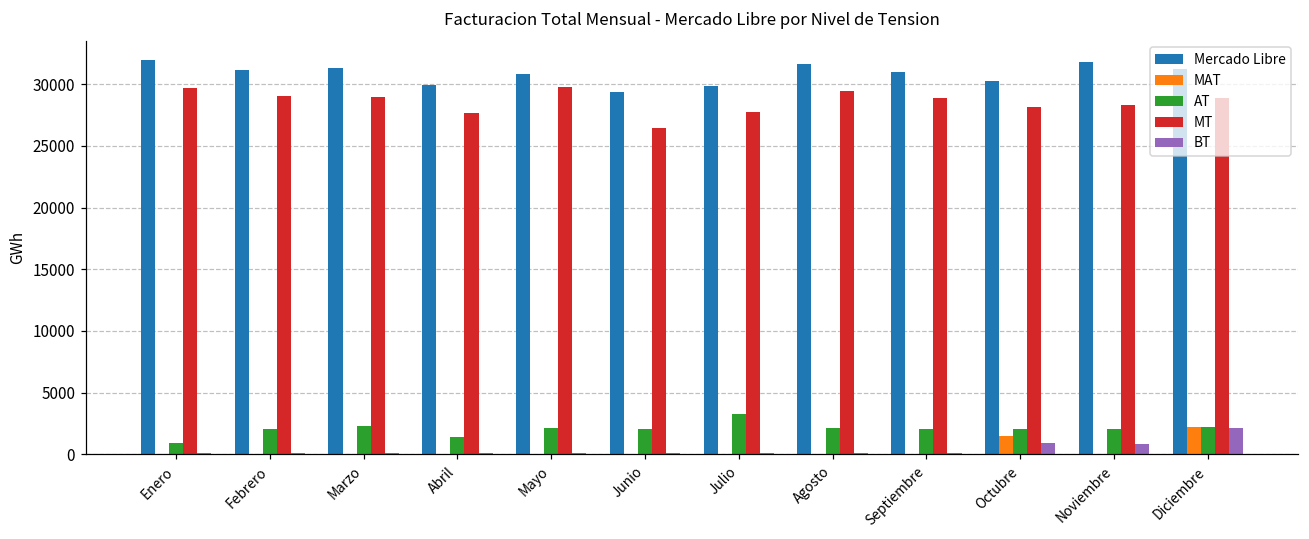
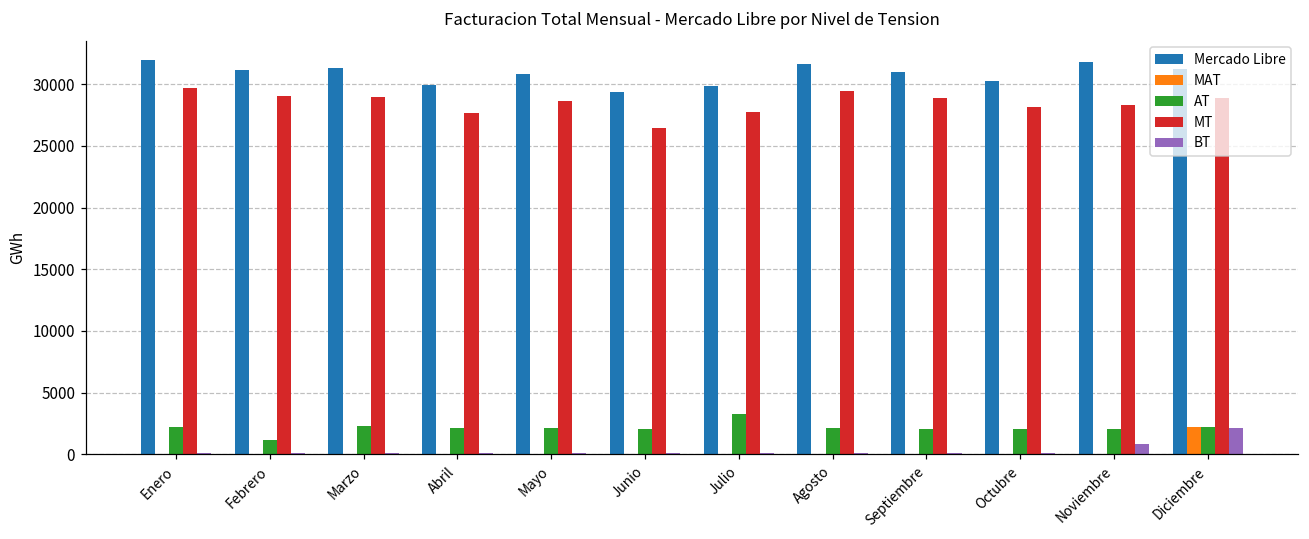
AT, Enero: 900 -> 2200
AT, Febrero: 2000 -> 1200
AT, Abril: 1400 -> 2100
MT, Mayo: 29800 -> 28600
MAT, Octubre: 1500 -> 0
BT, Octubre: 900 -> 100
